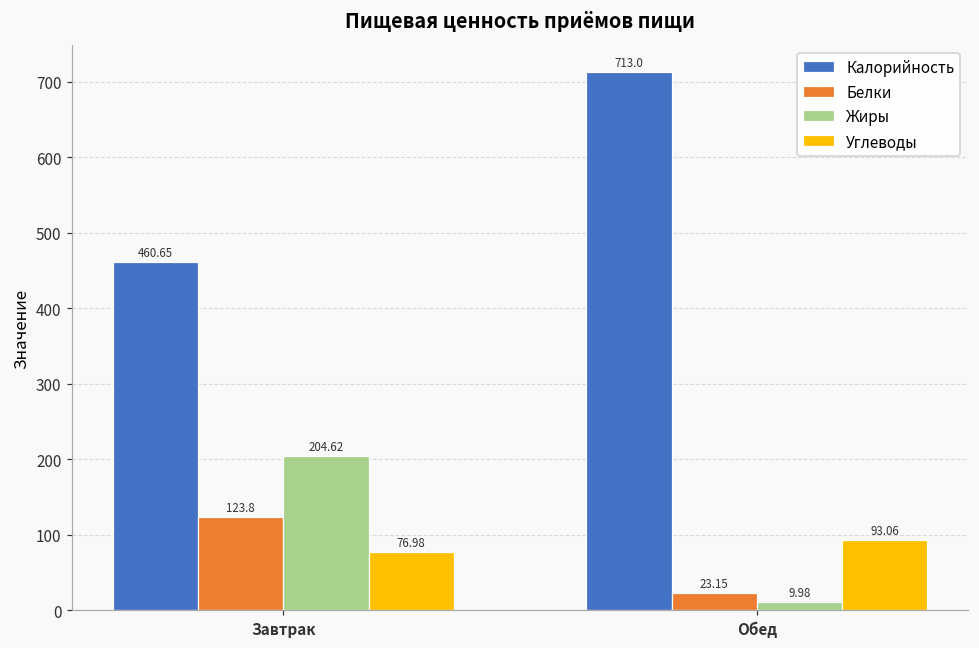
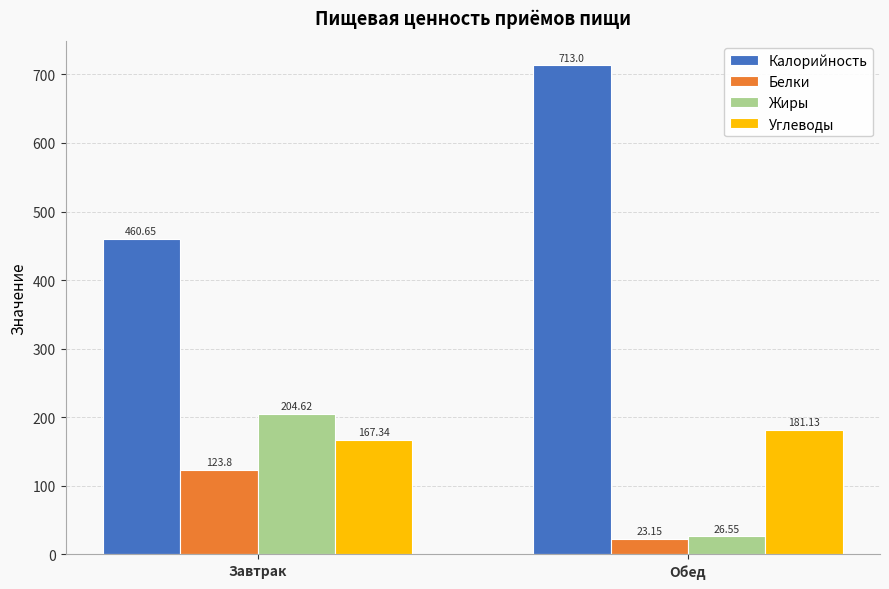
Углеводы, Завтрак: 76.98 -> 167.34
Жиры, Обед: 9.98 -> 26.55
Углеводы, Обед: 93.06 -> 181.13
